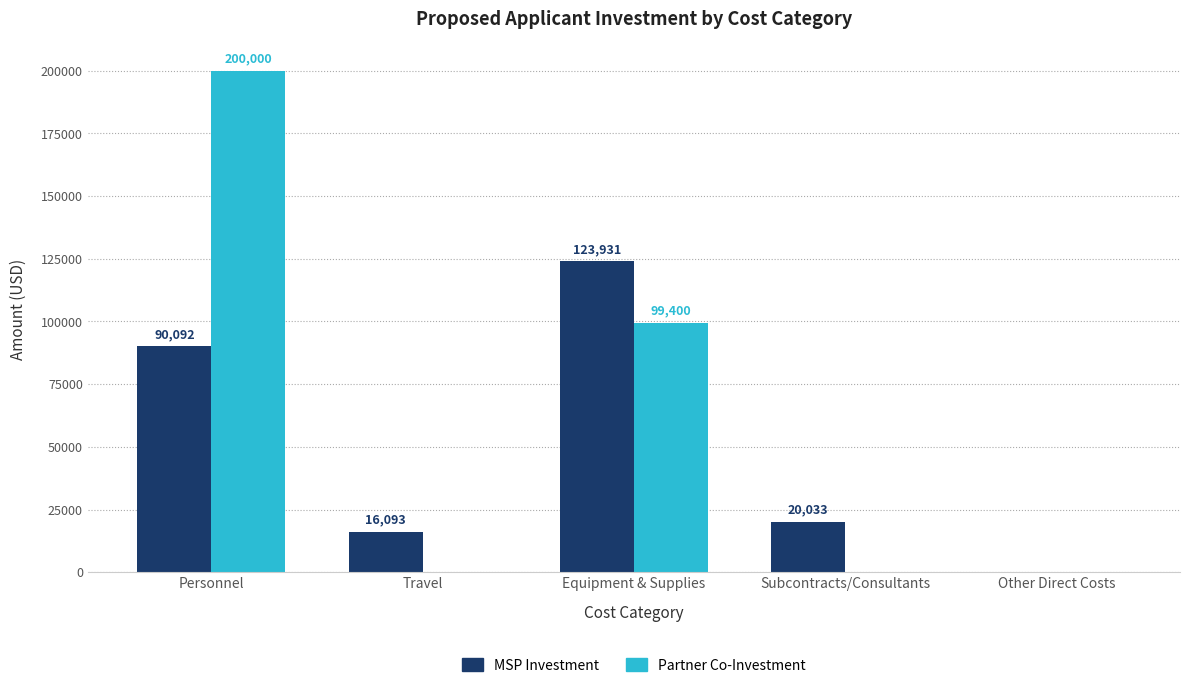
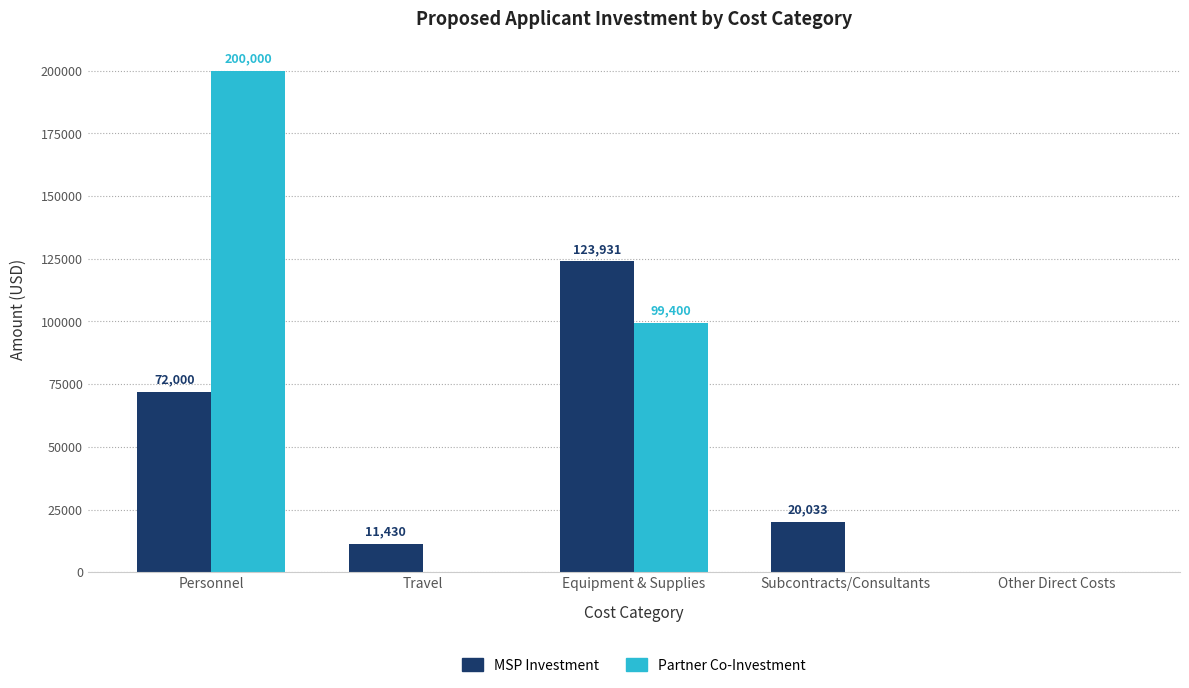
MSP Investment, Personnel: 90,092 -> 72,000
MSP Investment, Travel: 16,093 -> 11,430
